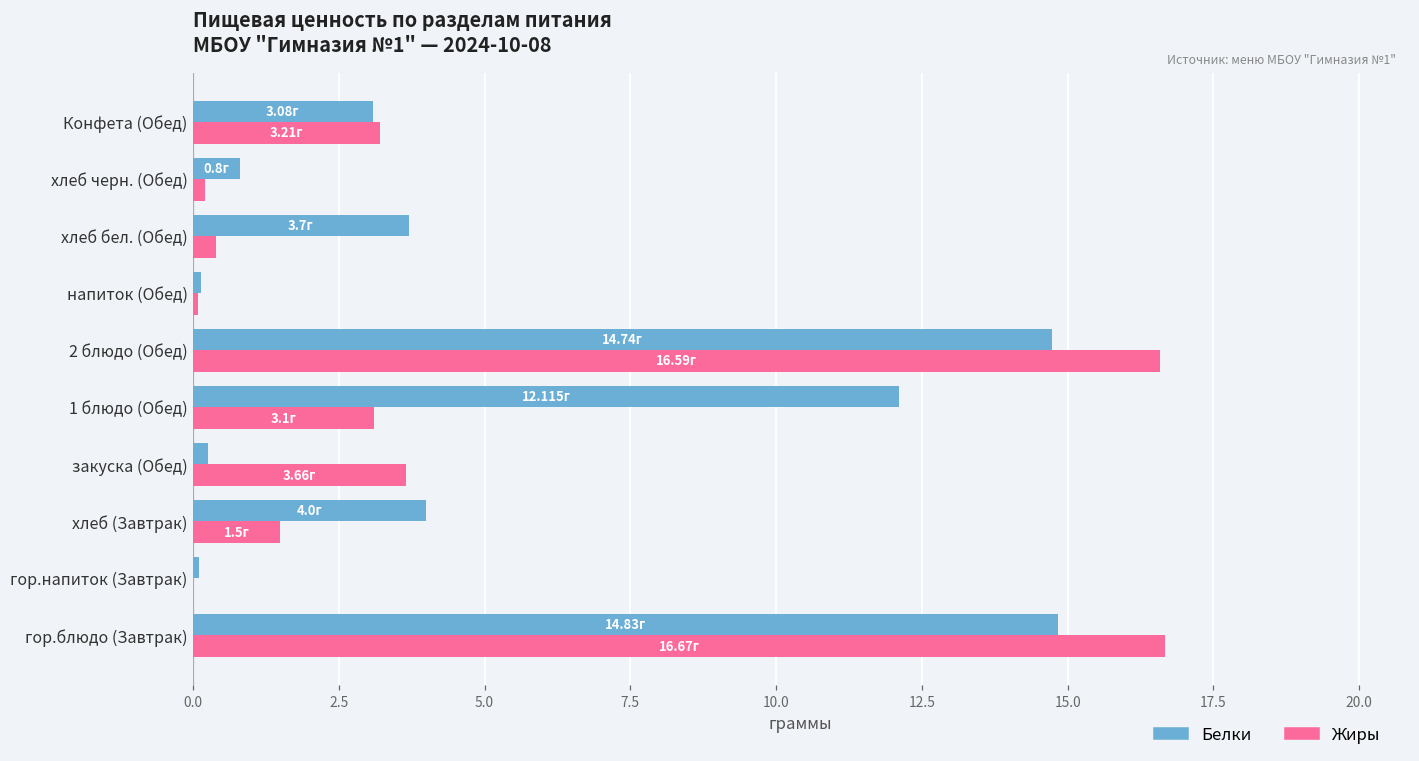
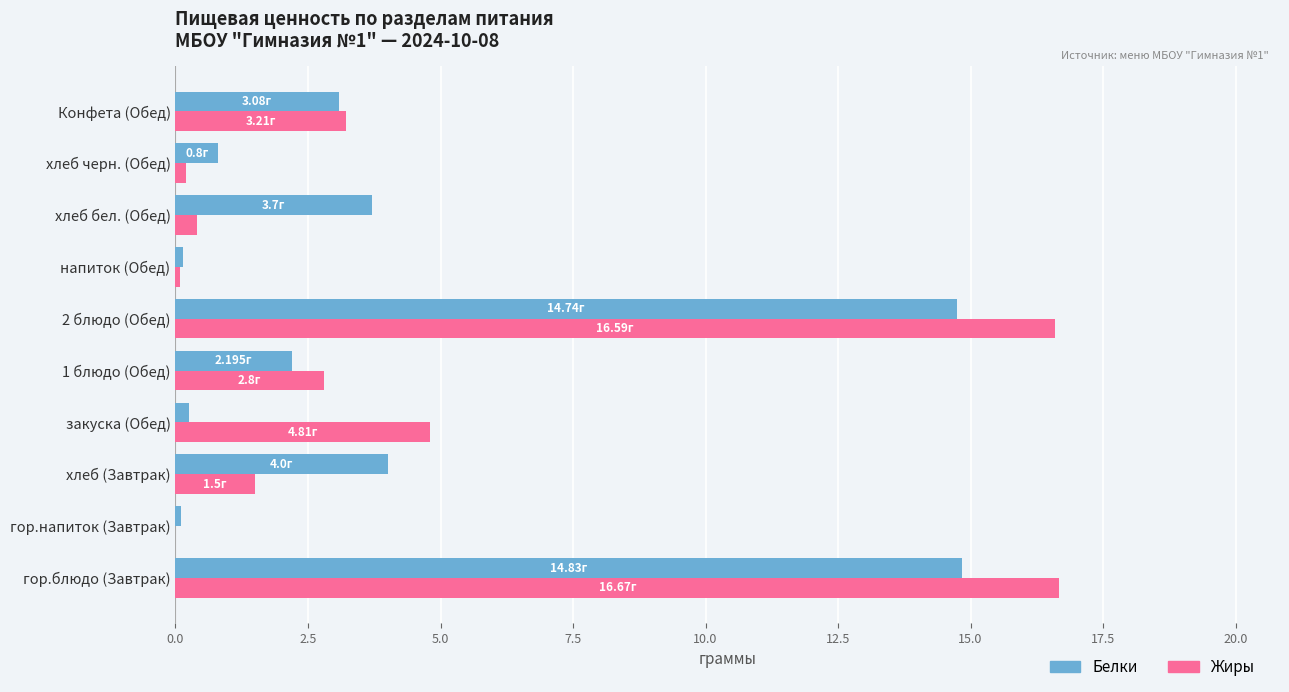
Белки, 1 блюдо (Обед): 12.115г -> 2.195г
Жиры, 1 блюдо (Обед): 3.1г -> 2.8г
Жиры, закуска (Обед): 3.66г -> 4.81г
